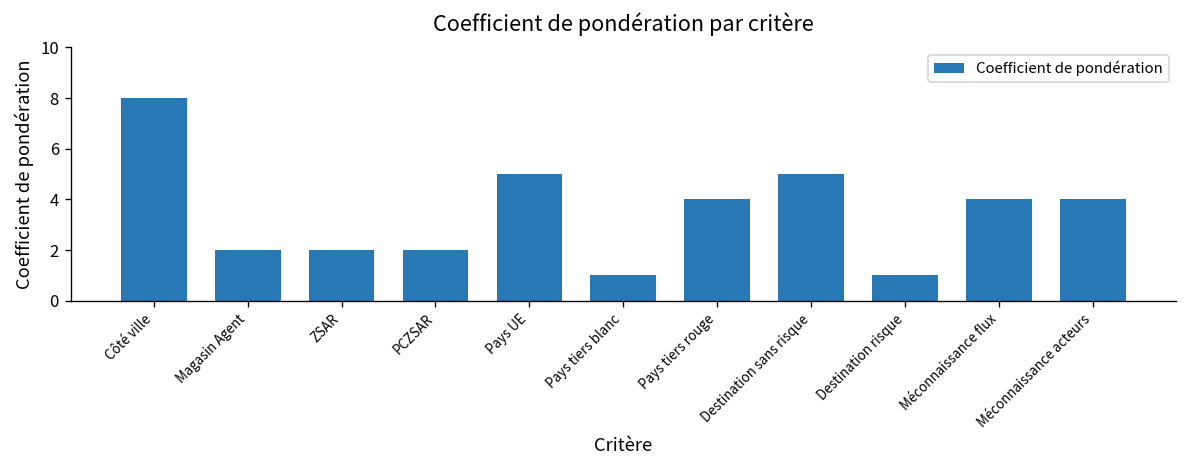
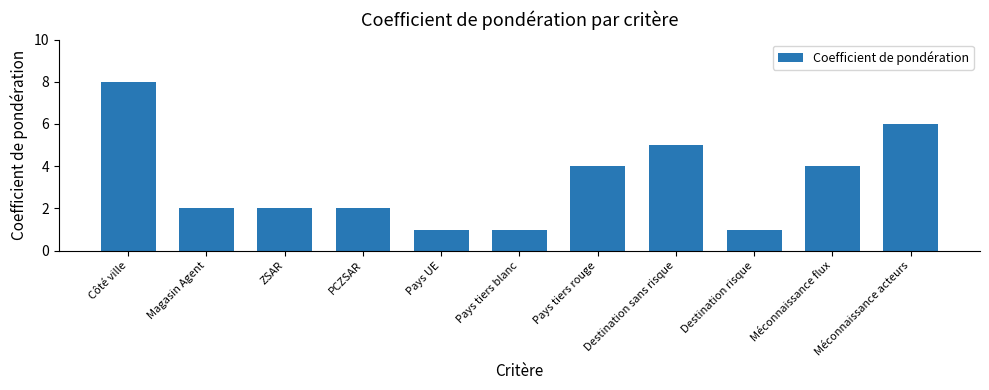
Pays UE: 5 -> 1
Méconnaissance acteurs: 4 -> 6
